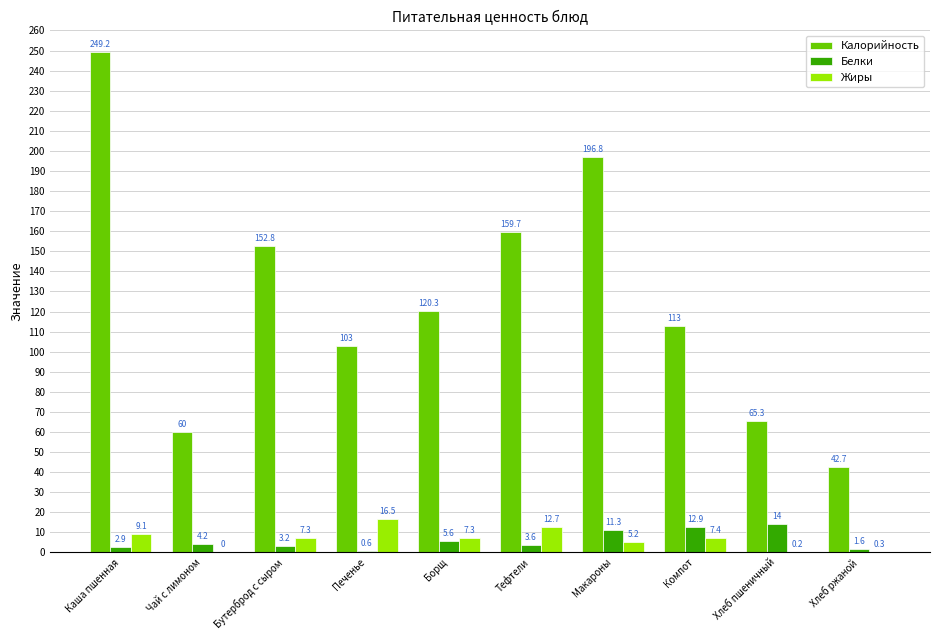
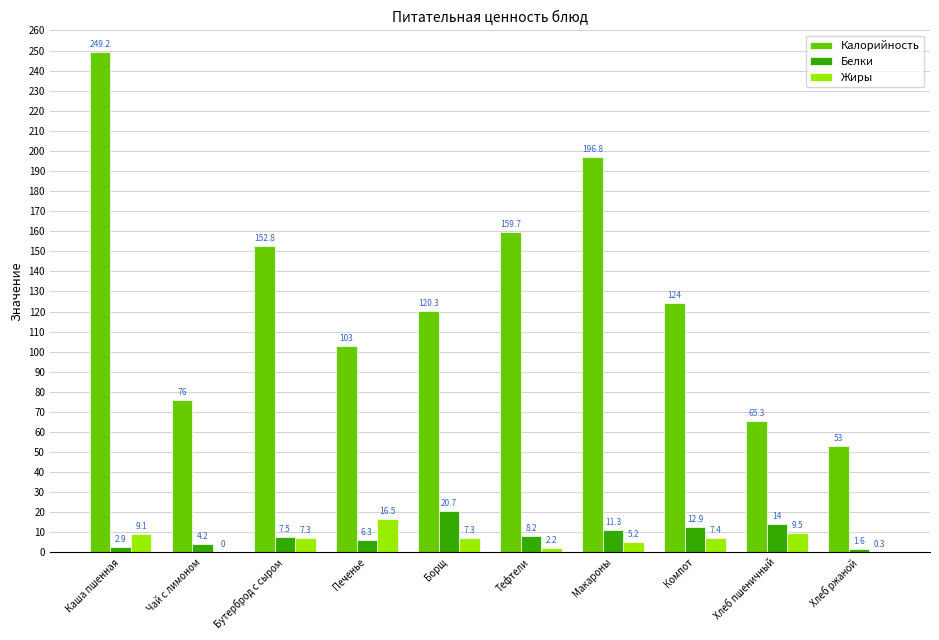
Калорийность, Чай с лимоном: 60 -> 76
Белки, Бутерброд с сыром: 3.2 -> 7.5
Белки, Печенье: 0.6 -> 6.3
Белки, Борщ: 5.6 -> 20.7
Белки, Тефтели: 3.6 -> 8.2
Жиры, Тефтели: 12.7 -> 2.2
Калорийность, Компот: 113 -> 124
Жиры, Хлеб пшеничный: 0.2 -> 9.5
Калорийность, Хлеб ржаной: 42.7 -> 53
